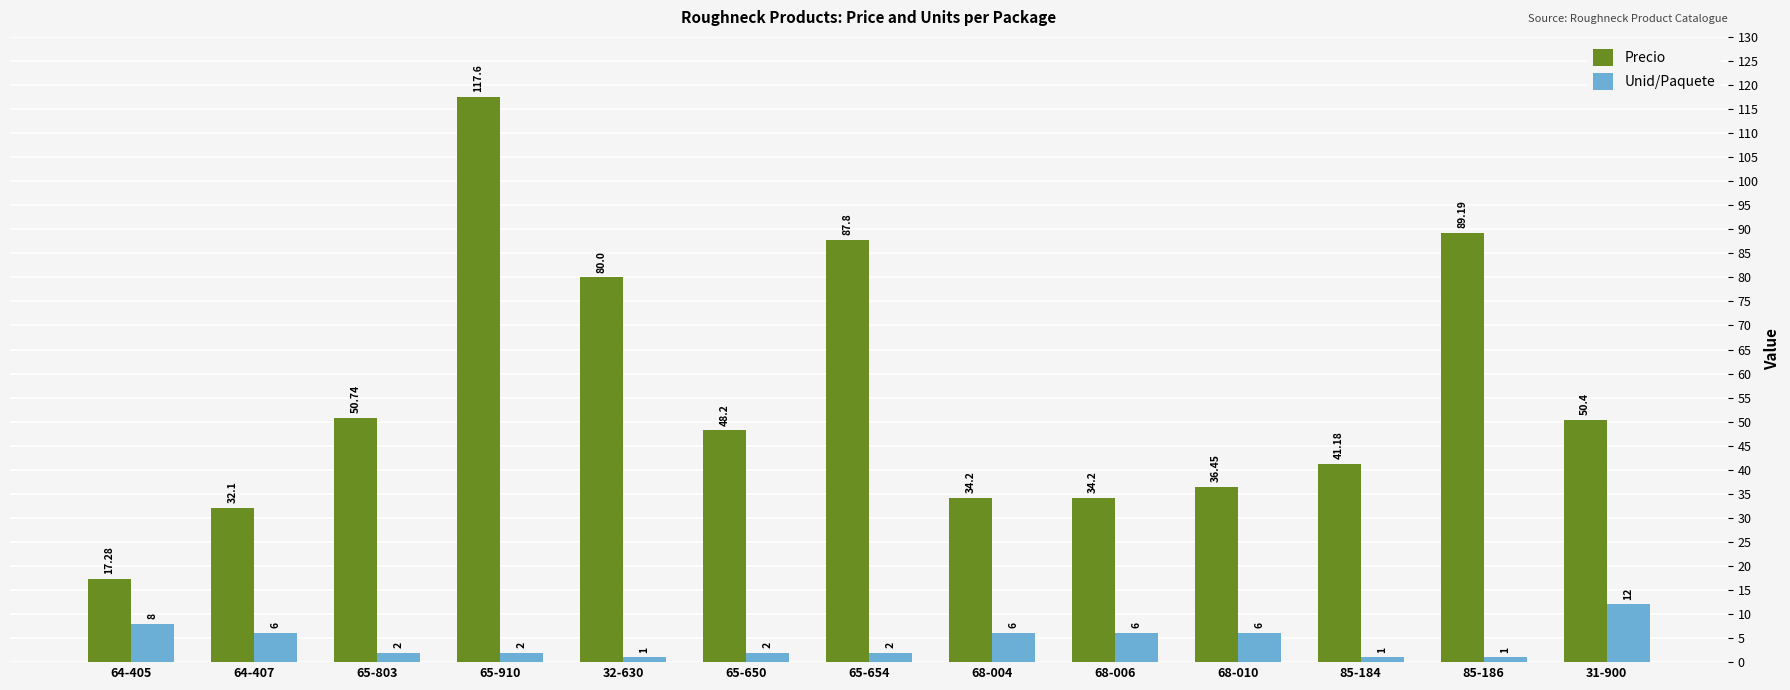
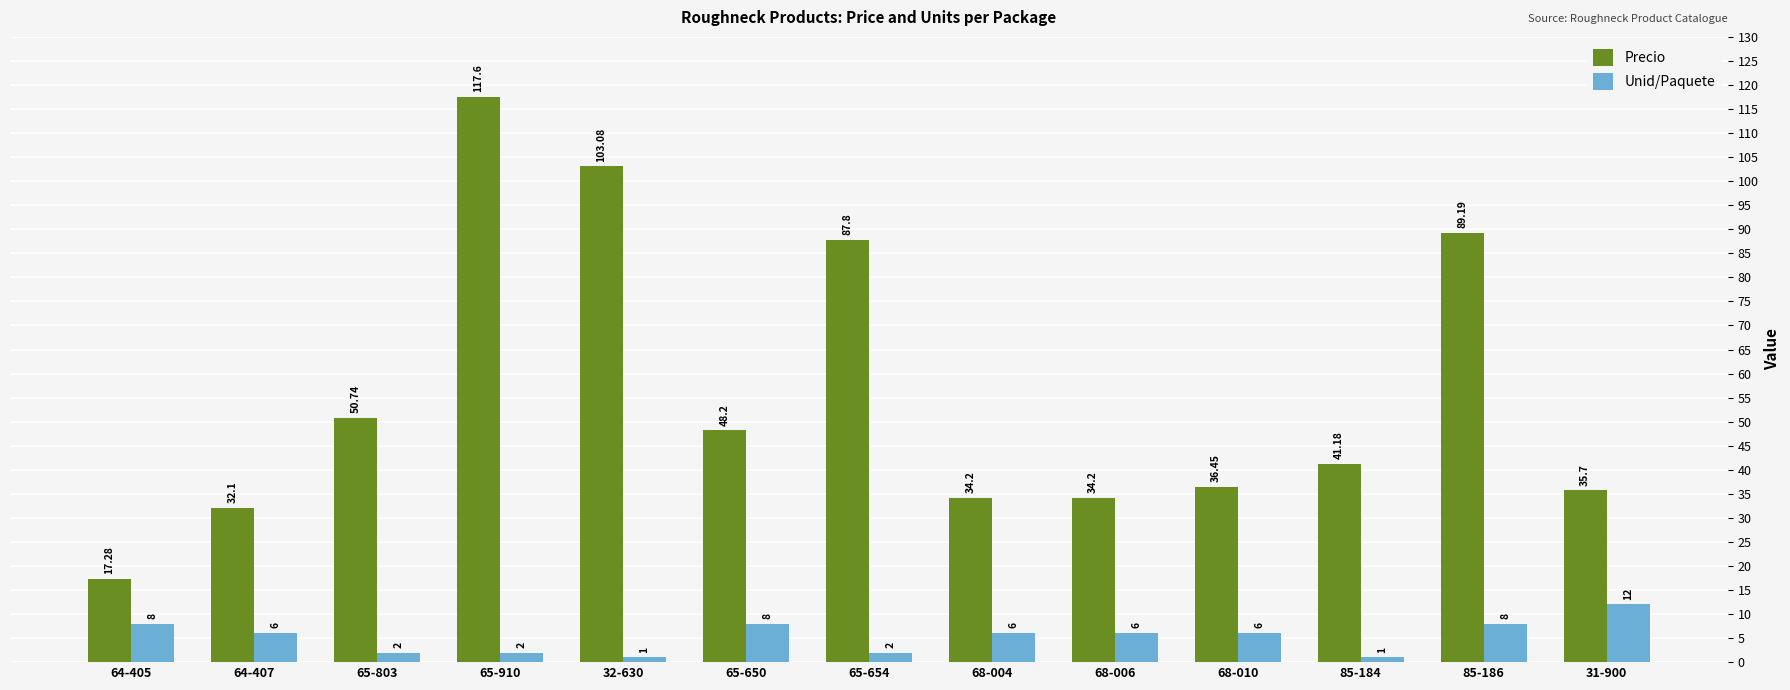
Precio, 32-630: 80.0 -> 103.08
Unid/Paquete, 65-650: 2 -> 8
Unid/Paquete, 85-186: 1 -> 8
Precio, 31-900: 50.4 -> 35.7
